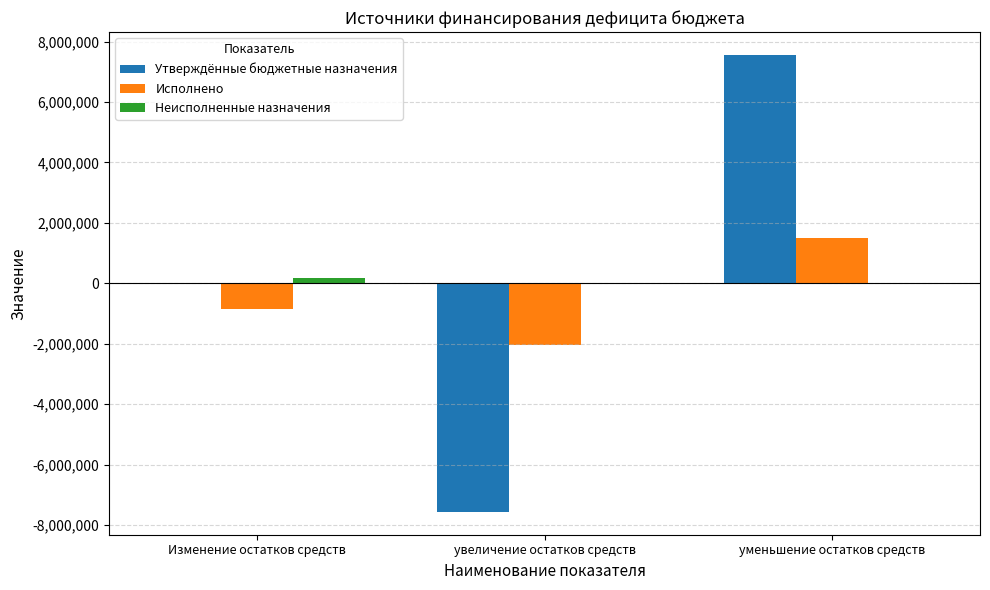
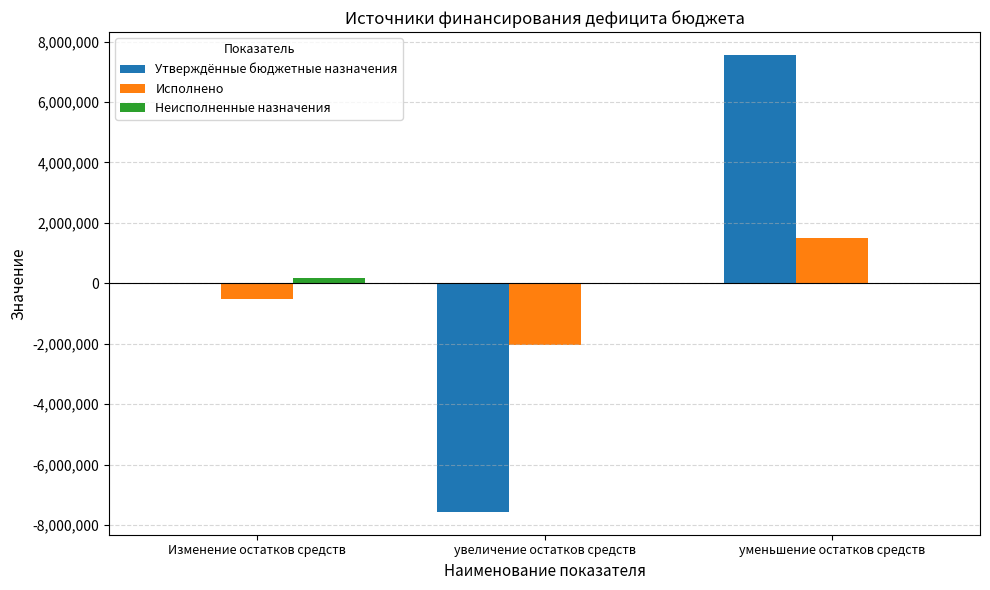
Исполнено, Изменение остатков средств: -900,000 -> -500,000
